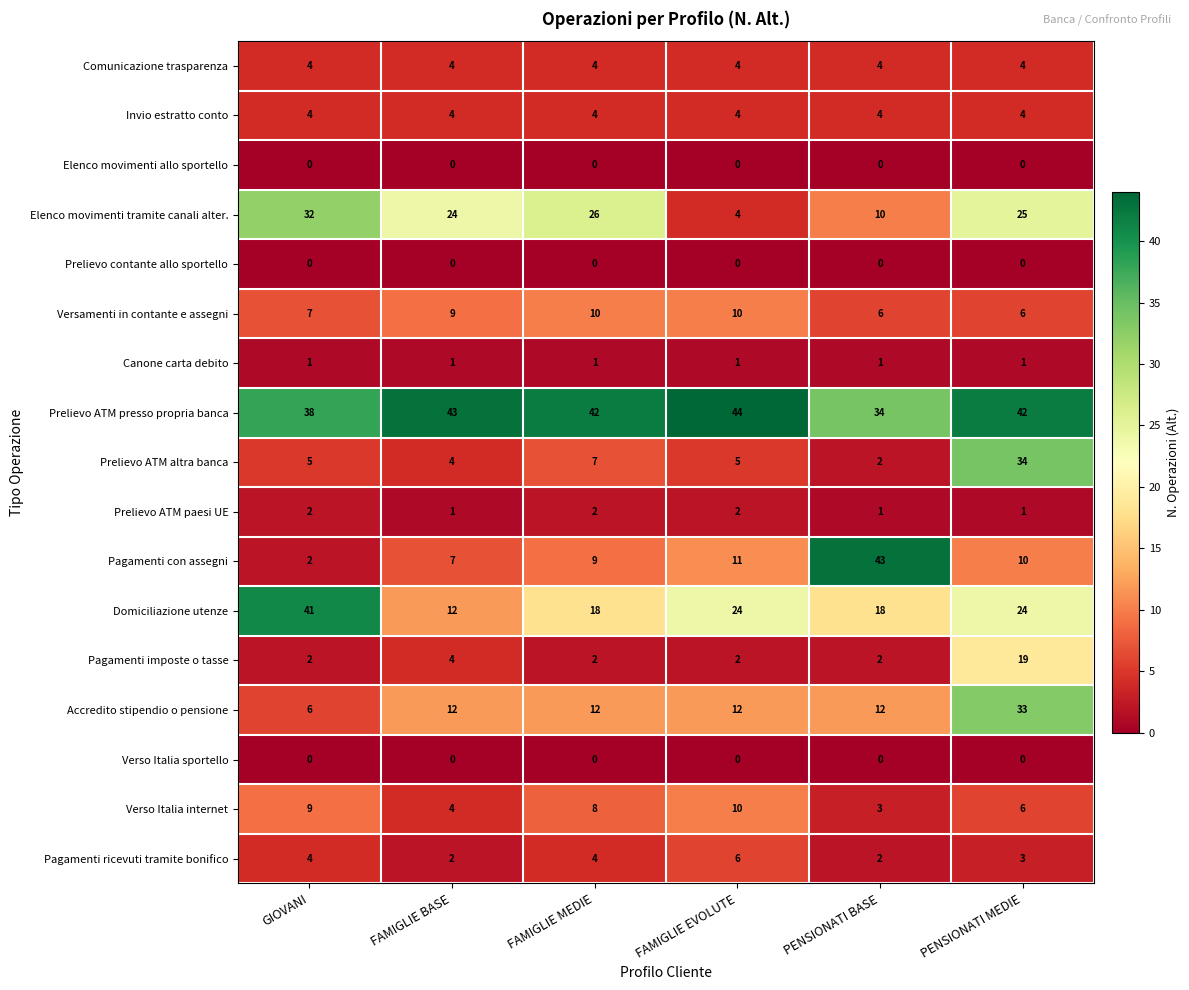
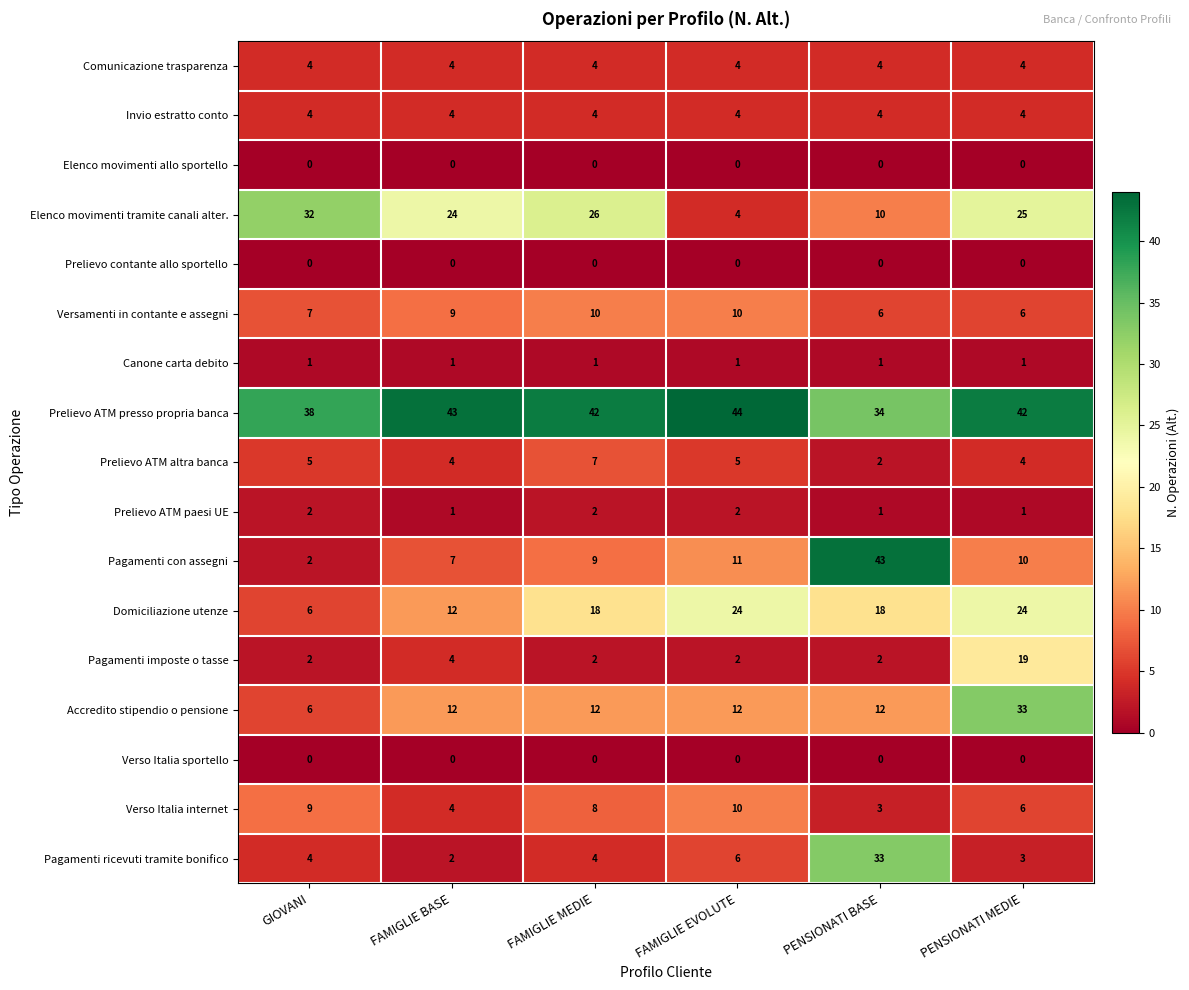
Prelievo ATM altra banca, PENSIONATI MEDIE: 34 -> 4
Domiciliazione utenze, GIOVANI: 41 -> 6
Pagamenti ricevuti tramite bonifico, PENSIONATI BASE: 2 -> 33
